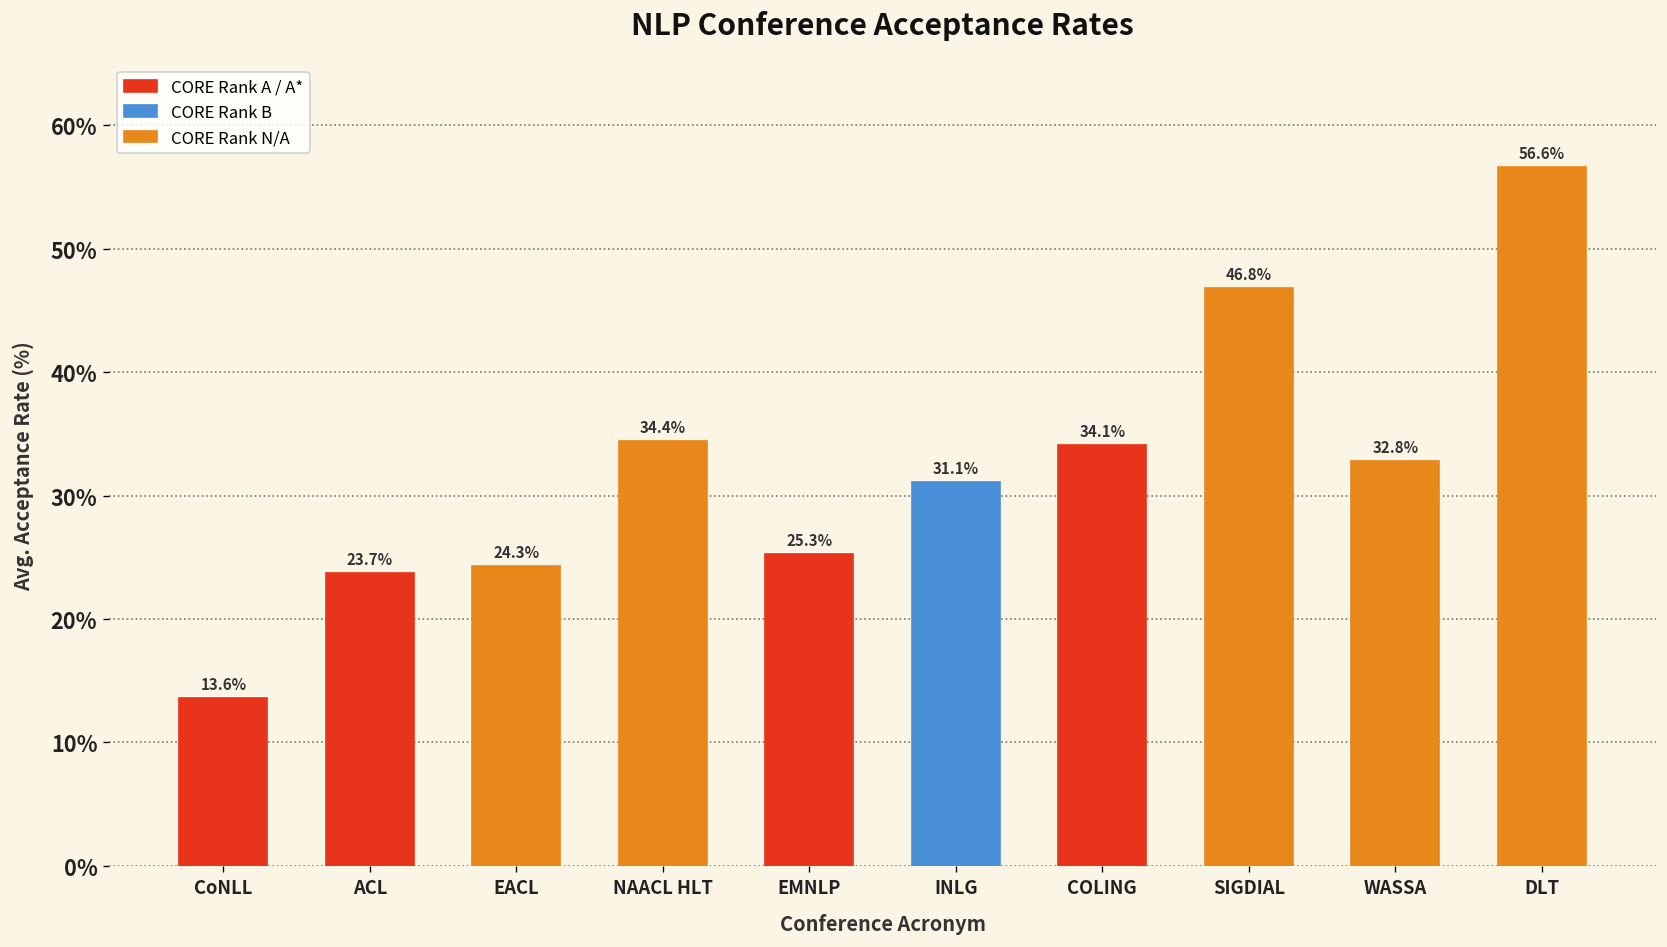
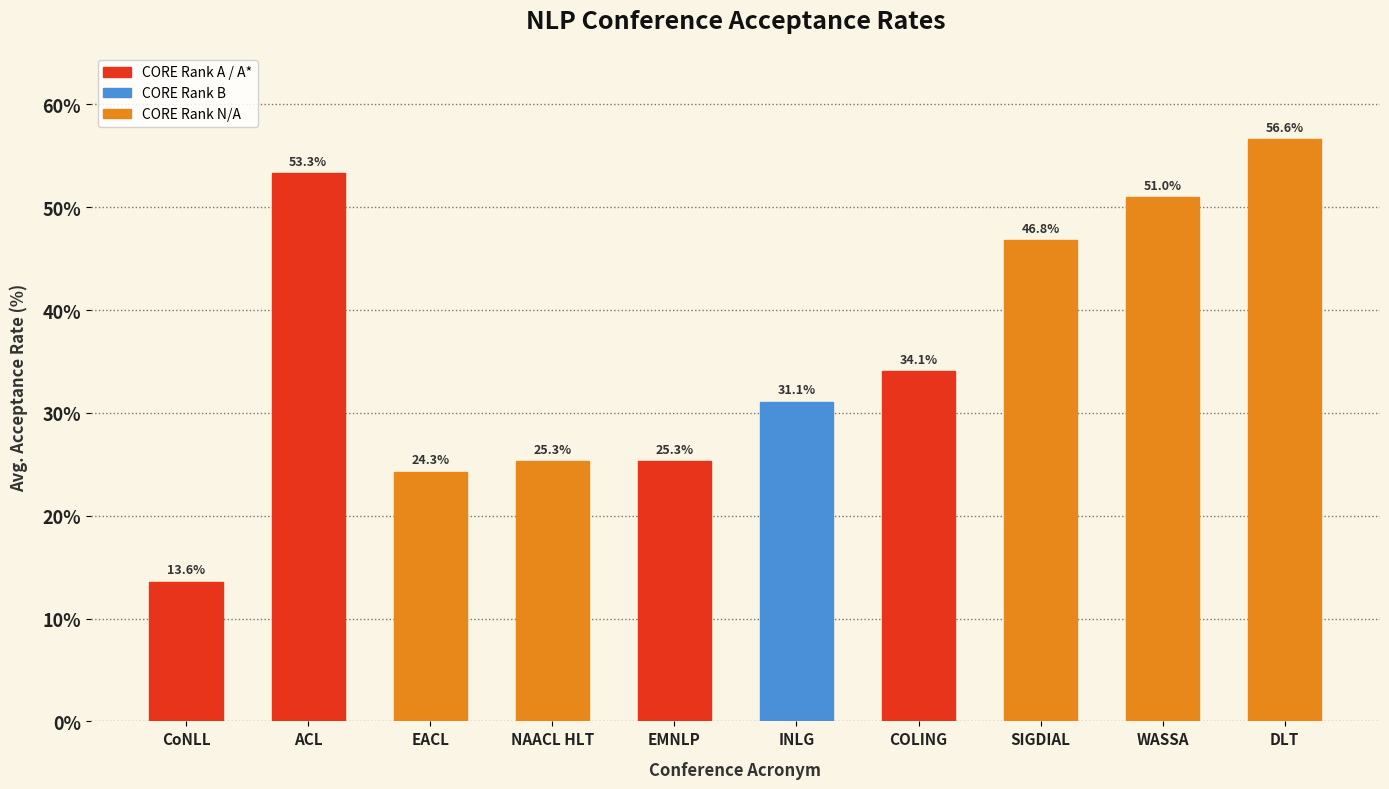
ACL: 23.7% -> 53.3%
NAACL HLT: 34.4% -> 25.3%
WASSA: 32.8% -> 51.0%
